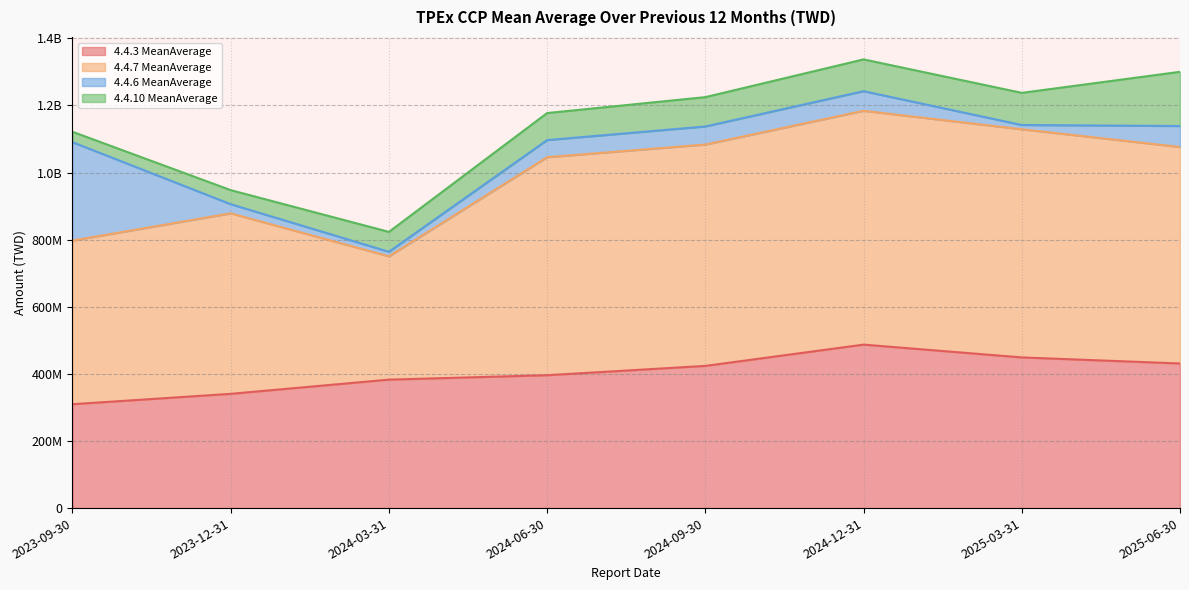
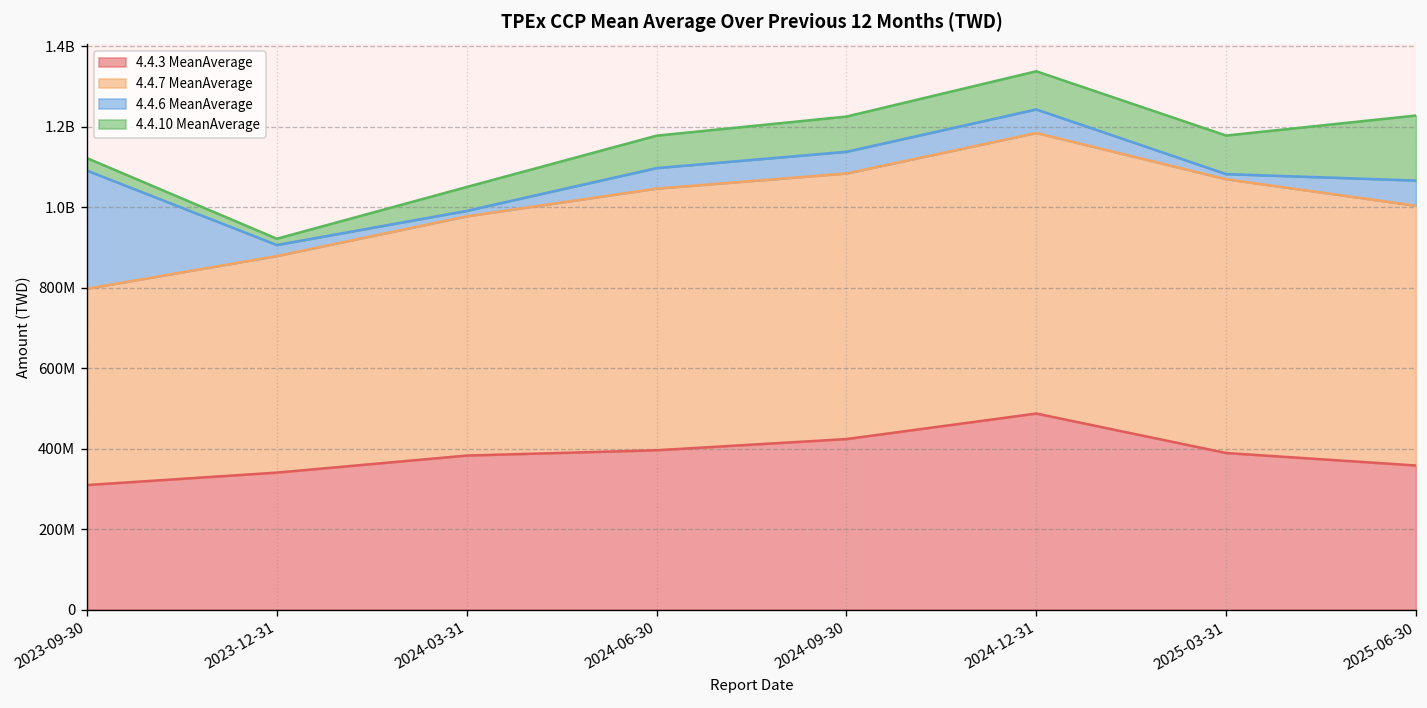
4.4.10 MeanAverage, 2023-12-31: 40000000 -> 20000000
4.4.7 MeanAverage, 2024-03-31: 370000000 -> 590000000
4.4.3 MeanAverage, 2025-03-31: 450000000 -> 390000000
4.4.3 MeanAverage, 2025-06-30: 430000000 -> 360000000
